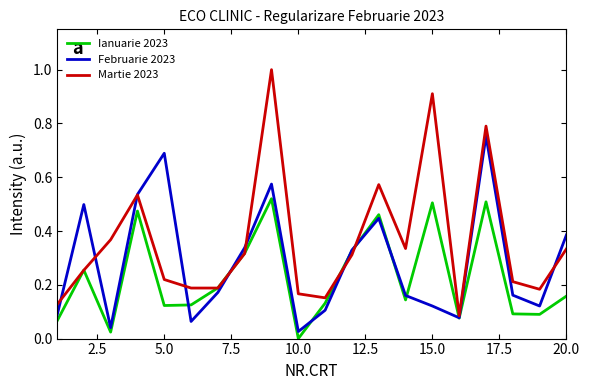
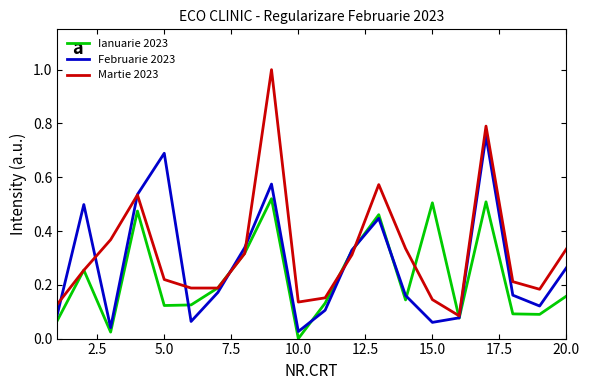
Martie 2023, 10.0: 0.17 -> 0.14
Februarie 2023, 15.0: 0.12 -> 0.06
Martie 2023, 15.0: 0.91 -> 0.14
Februarie 2023, 20.0: 0.39 -> 0.26
